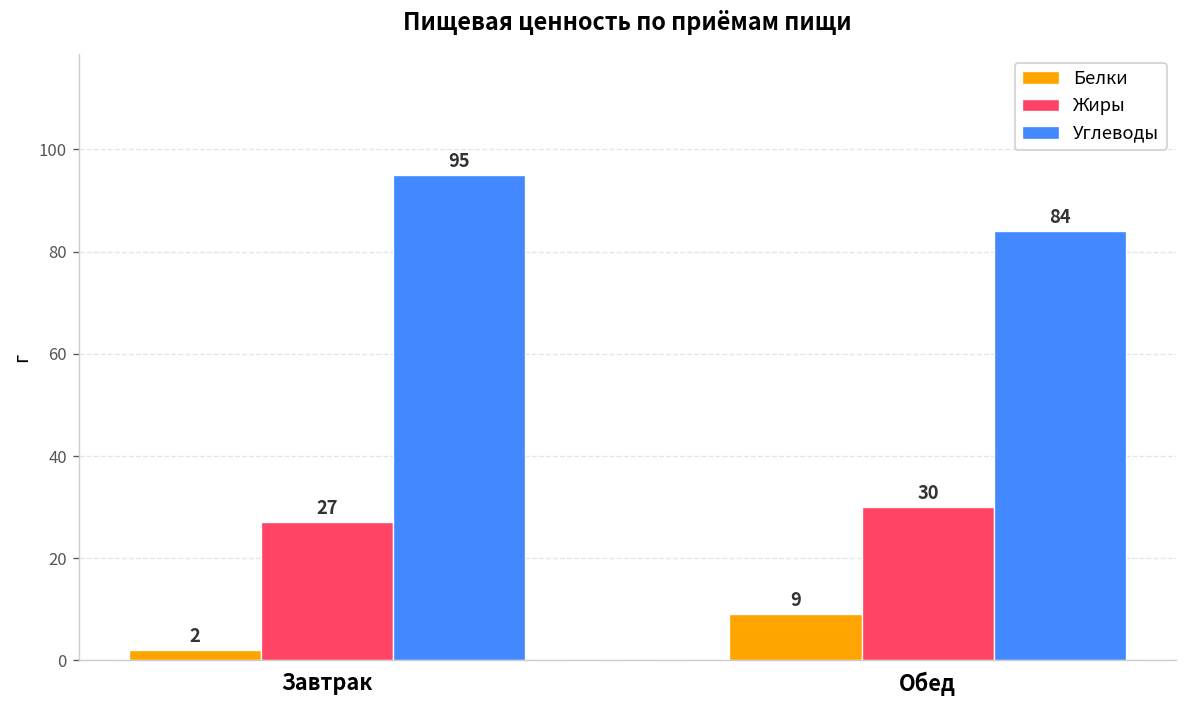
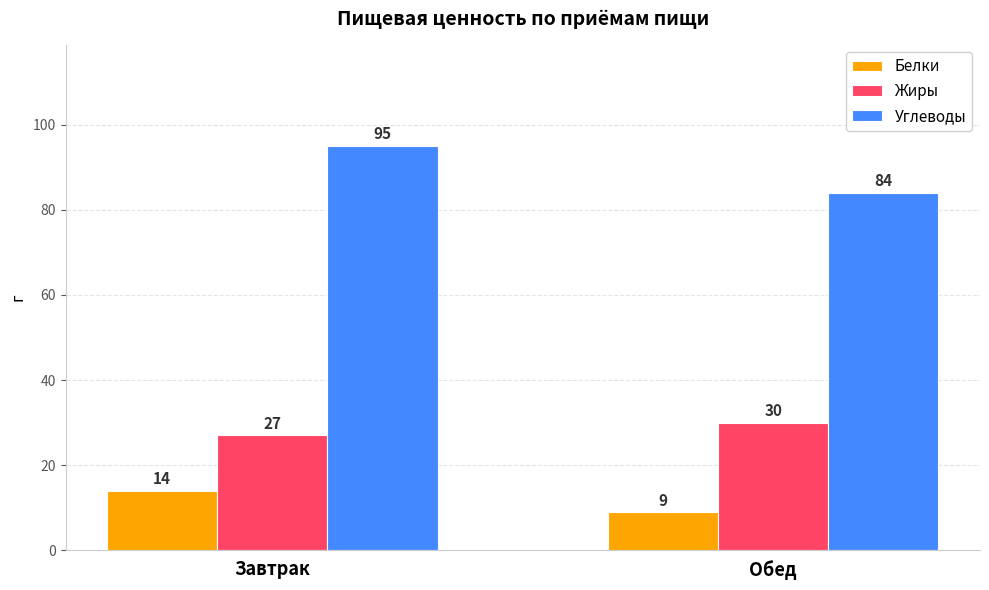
Белки, Завтрак: 2 -> 14
